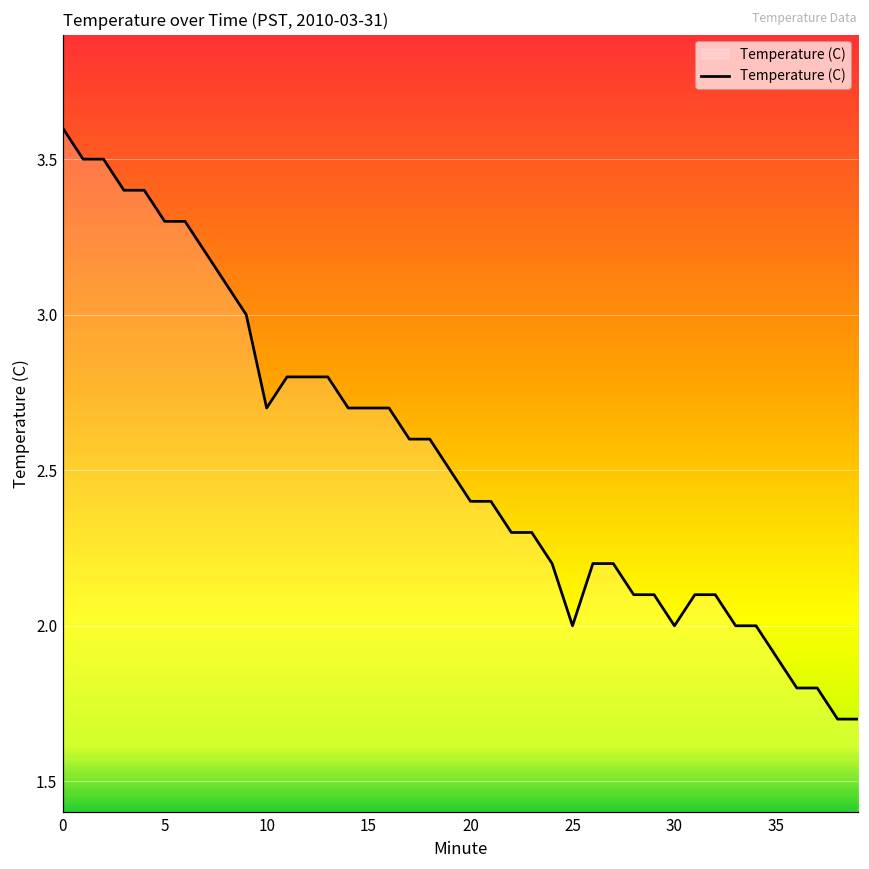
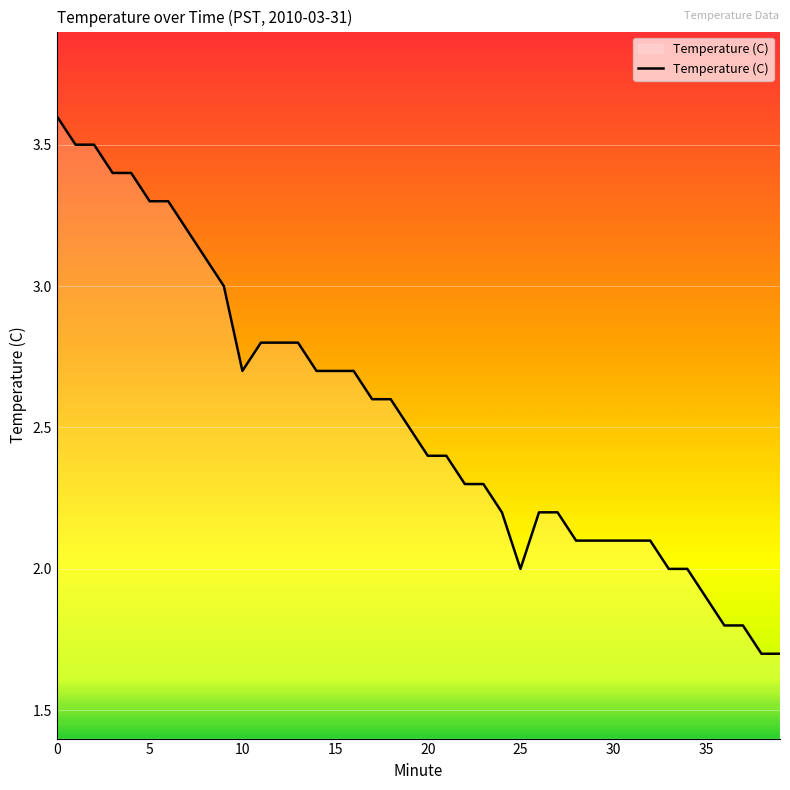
30: 2.0 -> 2.1
